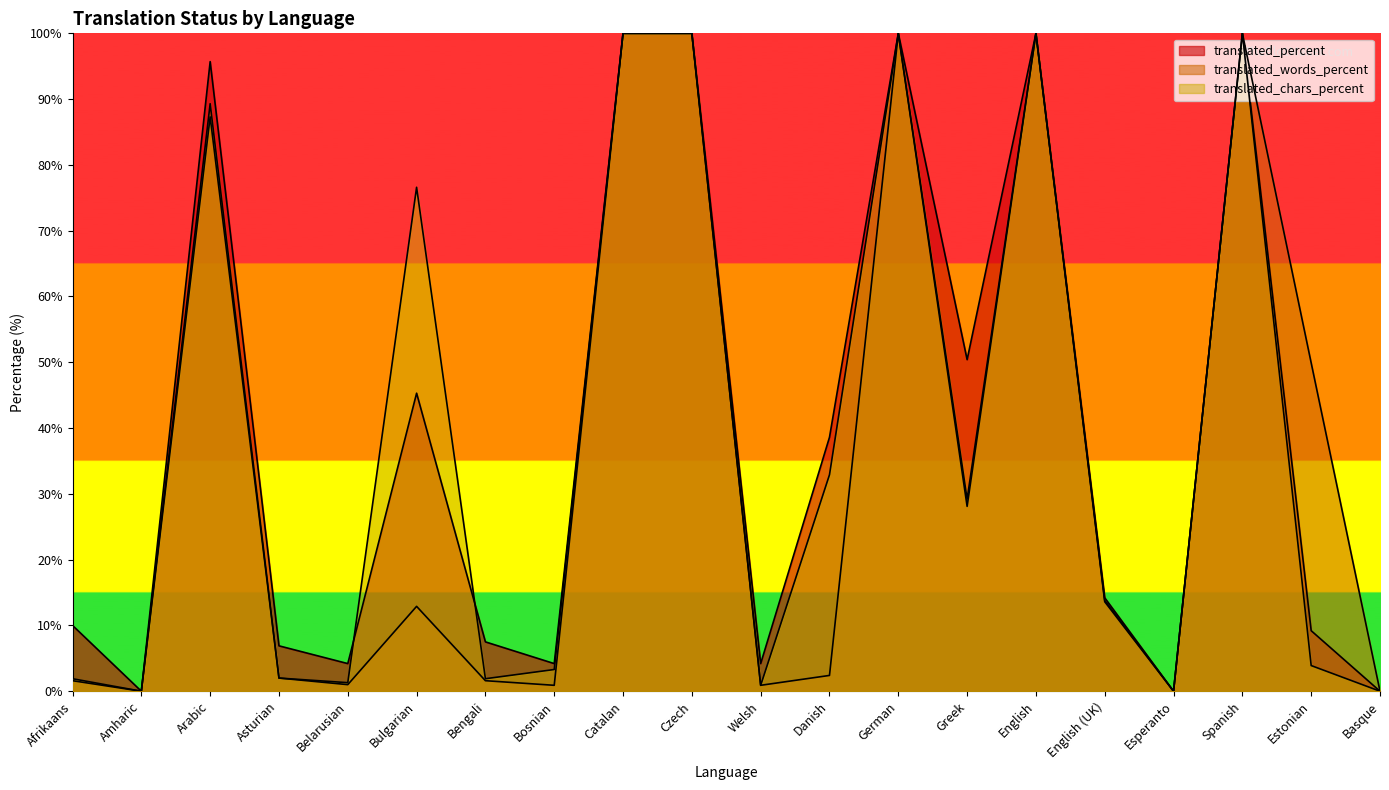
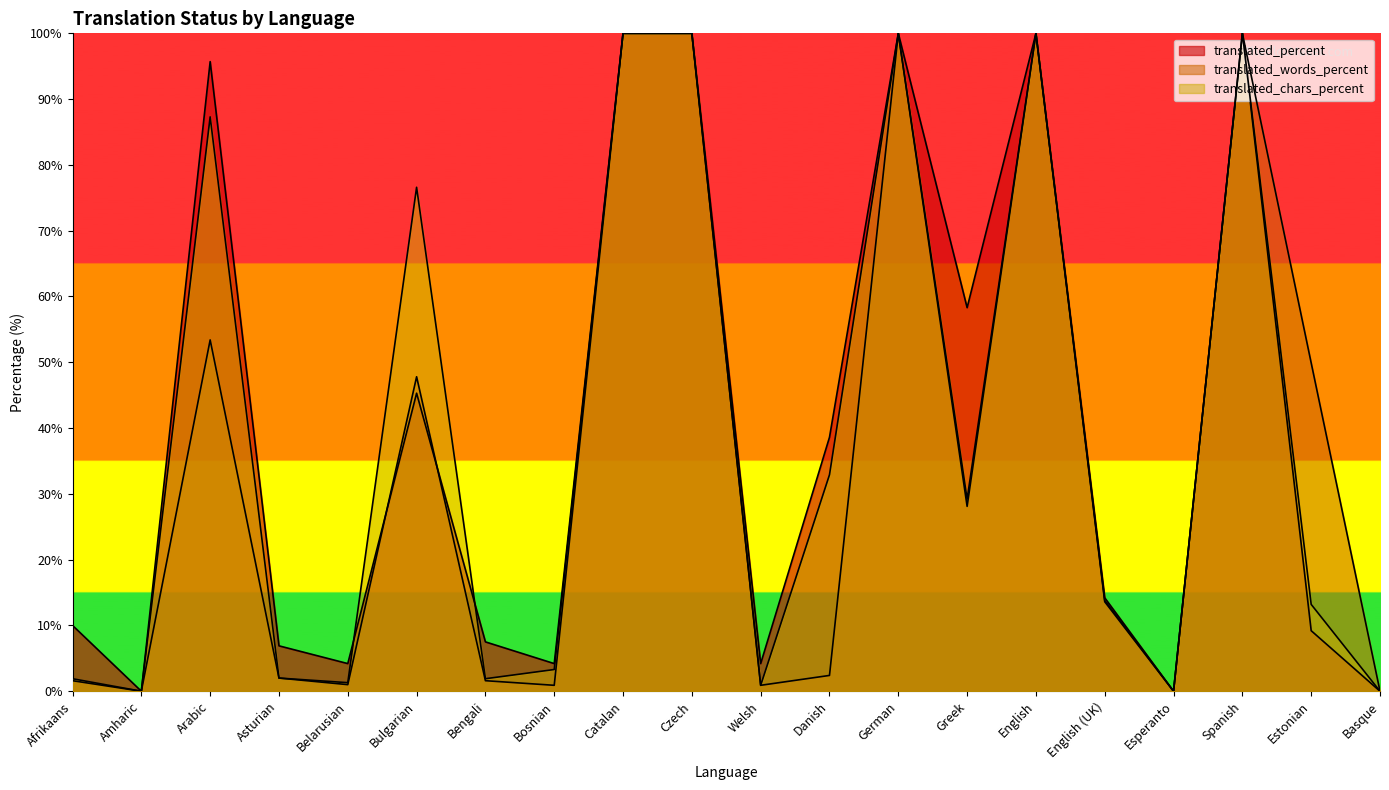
translated_words_percent, Arabic: 89% -> 53%
translated_words_percent, Bulgarian: 13% -> 48%
translated_percent, Greek: 50% -> 58%
translated_chars_percent, Estonian: 4% -> 13%
